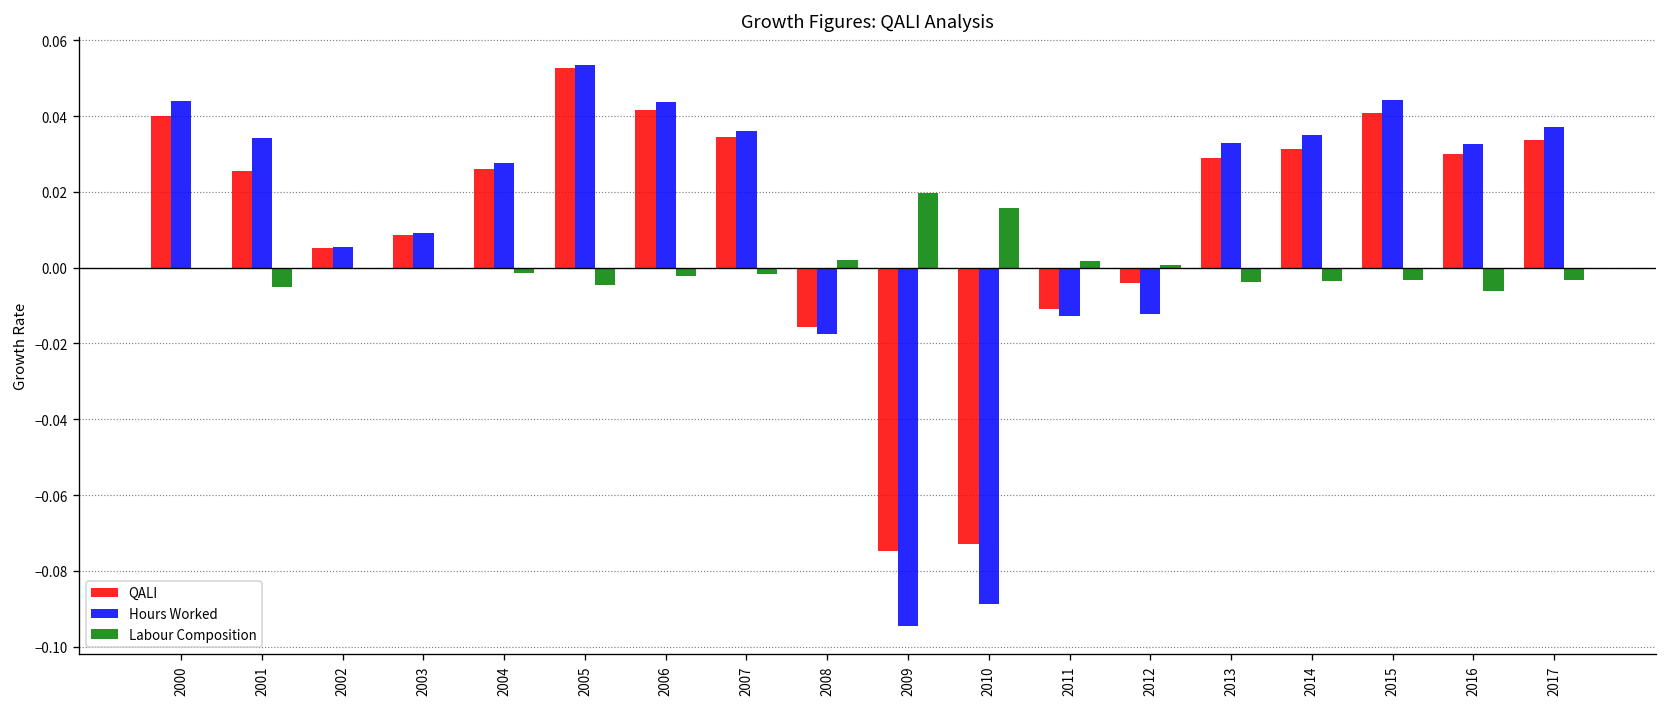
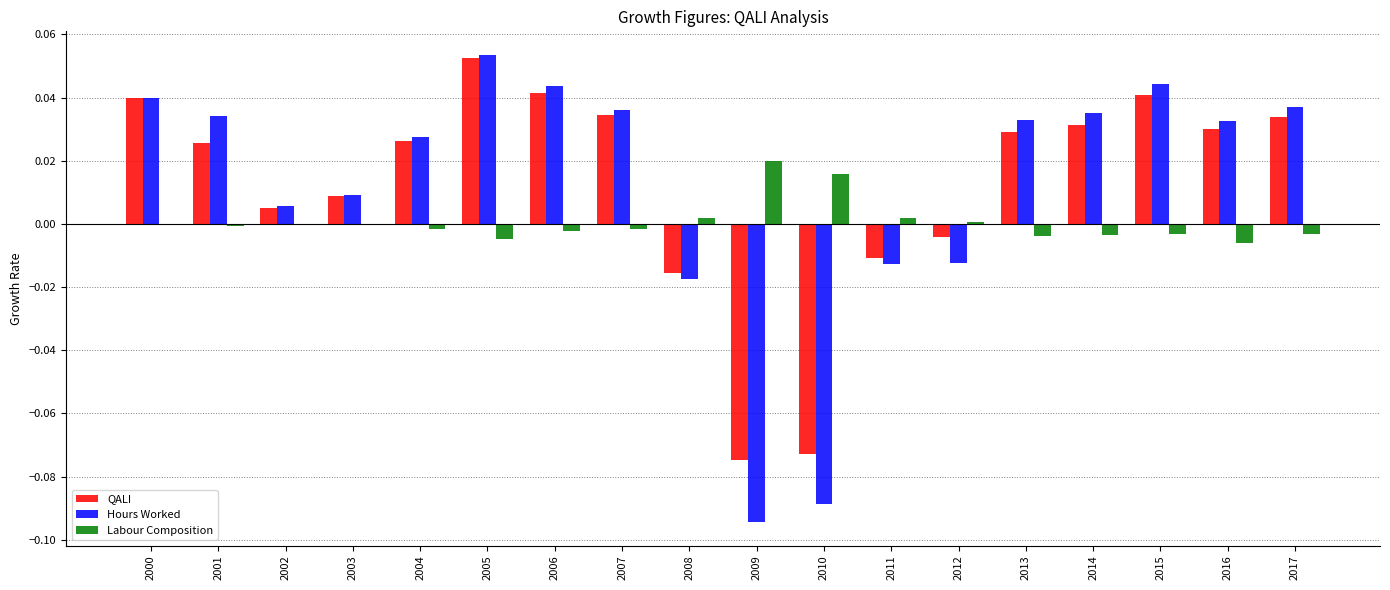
Hours Worked, 2000: 0.044 -> 0.040
Labour Composition, 2001: -0.005 -> -0.001
